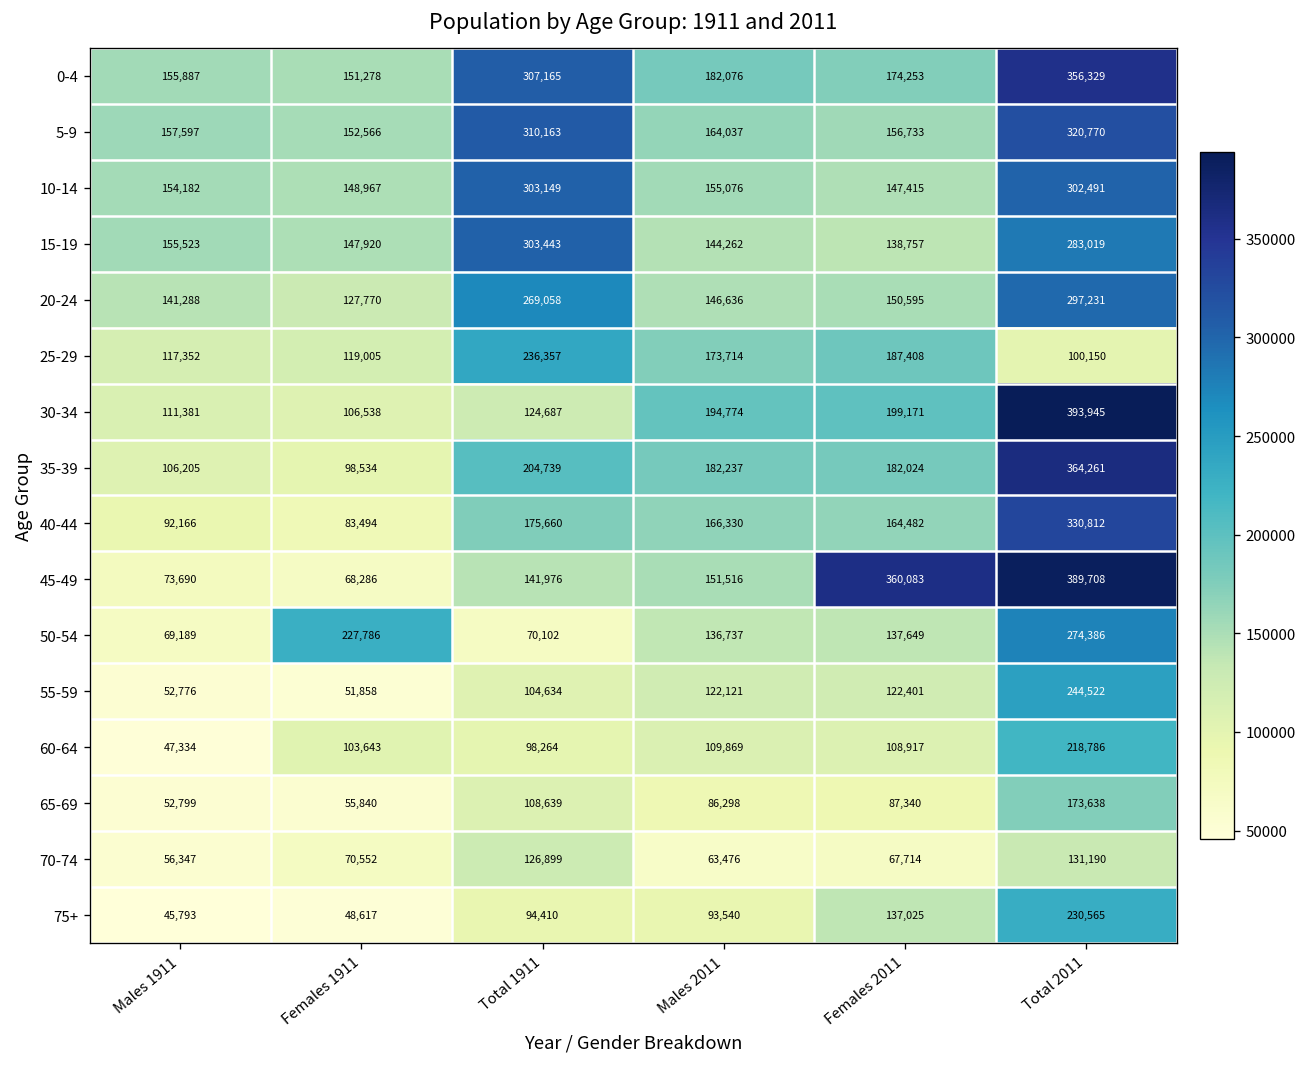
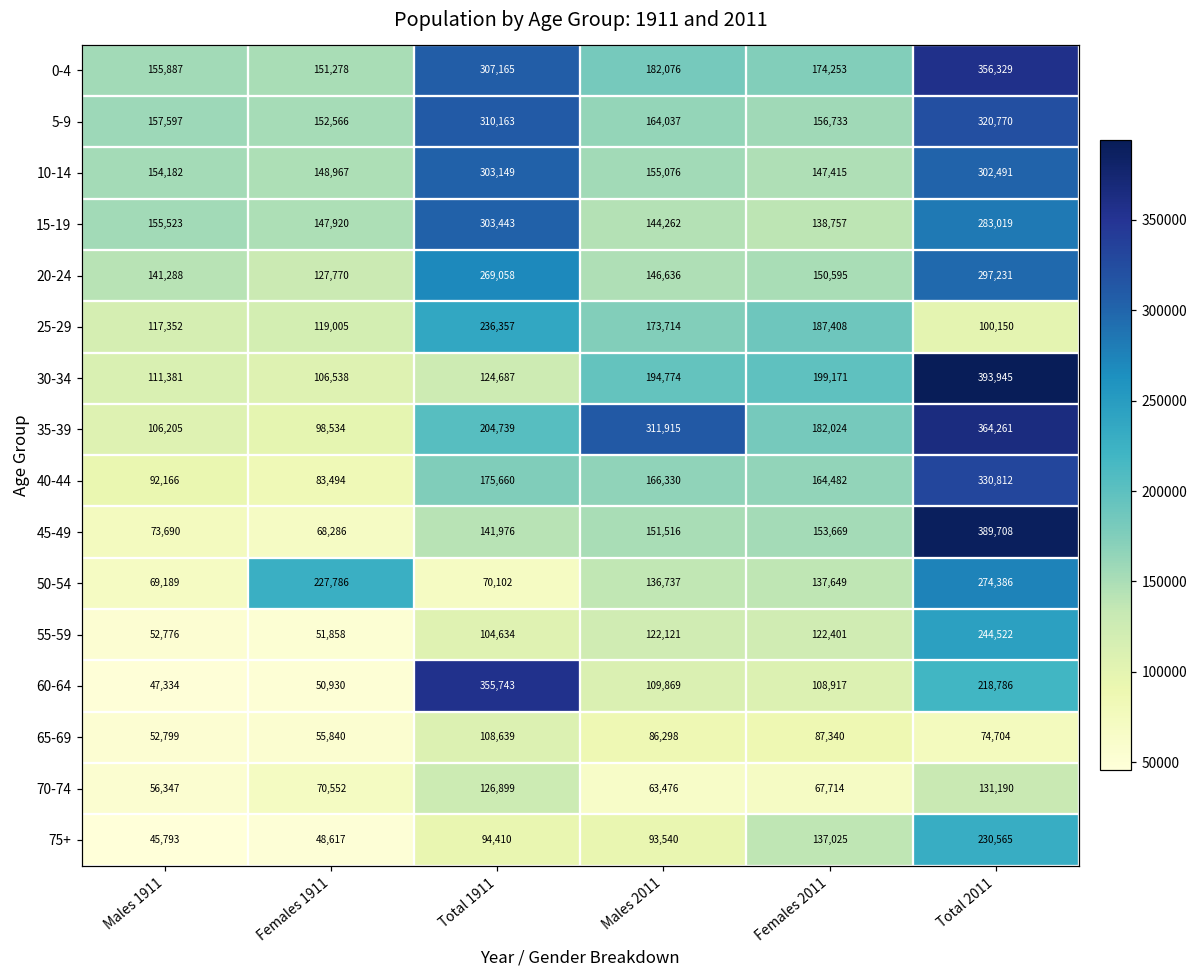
35-39, Males 2011: 182,237 -> 311,915
45-49, Females 2011: 360,083 -> 153,669
60-64, Females 1911: 103,643 -> 50,930
60-64, Total 1911: 98,264 -> 355,743
65-69, Total 2011: 173,638 -> 74,704
